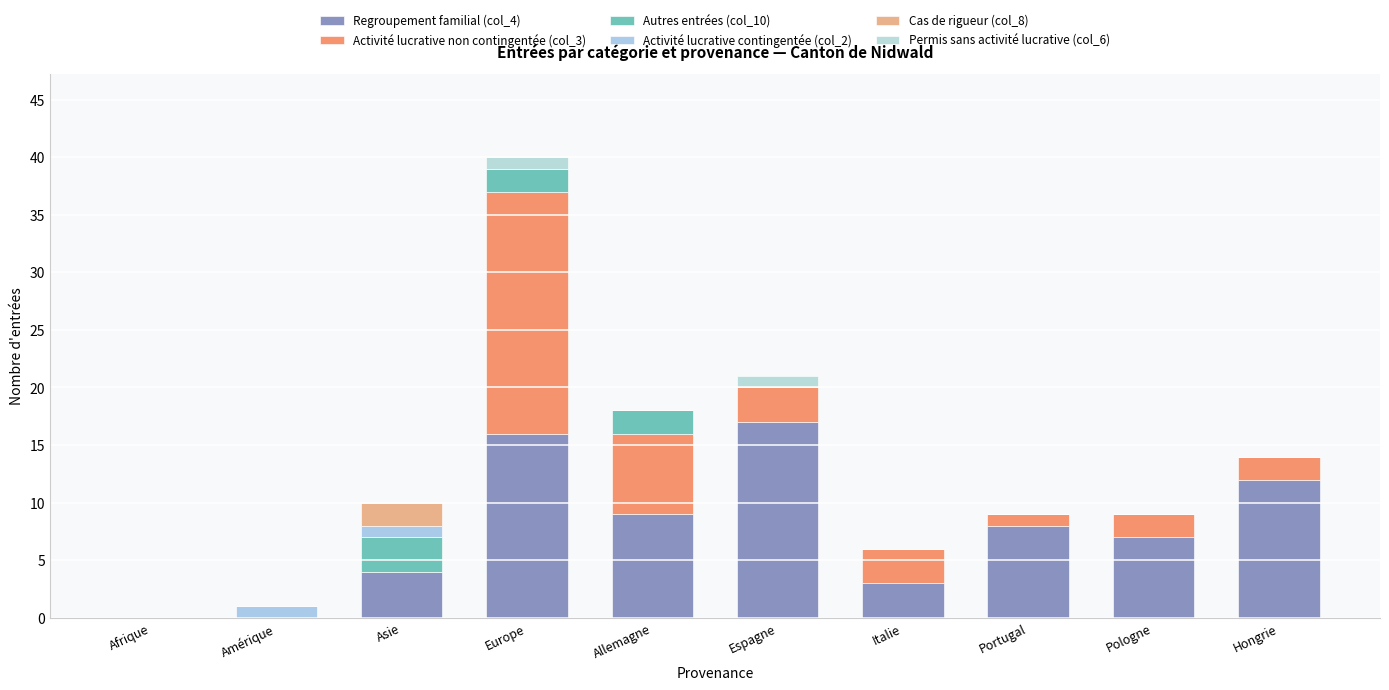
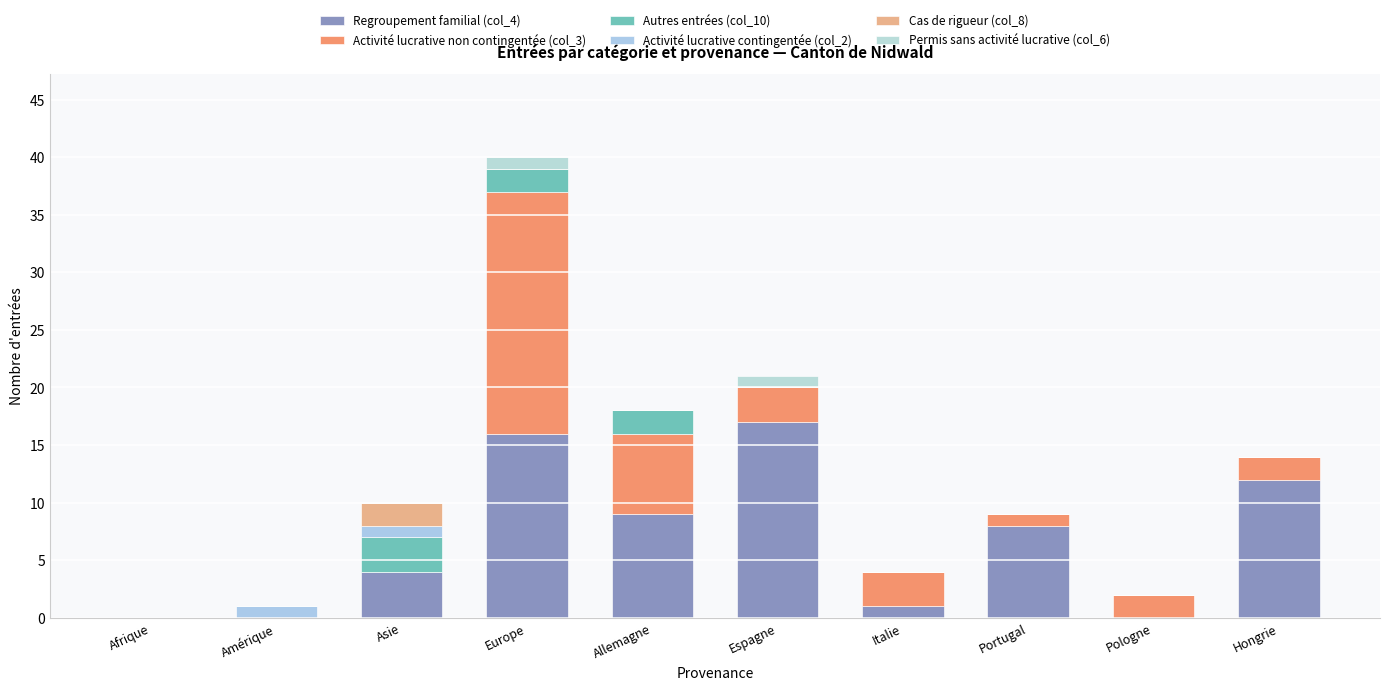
Regroupement familial (col_4), Italie: 3 -> 1
Regroupement familial (col_4), Pologne: 7 -> 0
